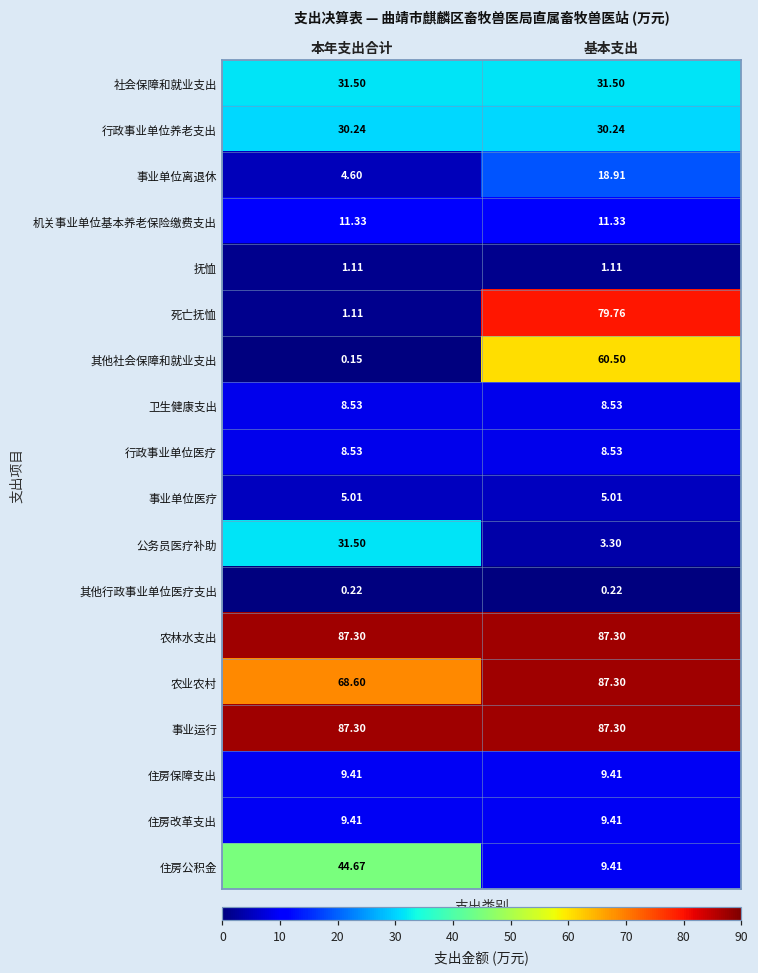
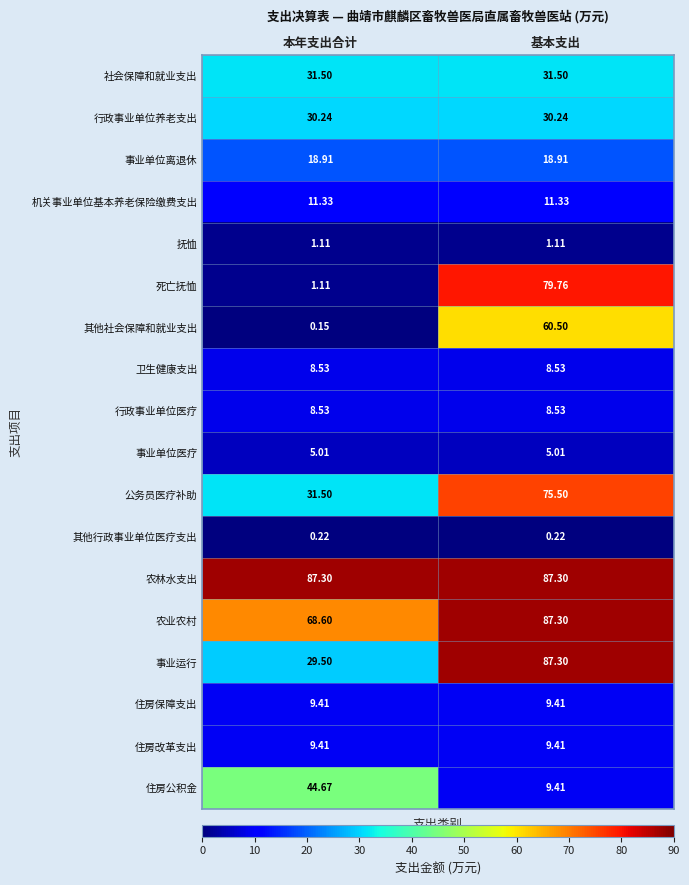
事业单位离退休, 本年支出合计: 4.60 -> 18.91
公务员医疗补助, 基本支出: 3.30 -> 75.50
事业运行, 本年支出合计: 87.30 -> 29.50
